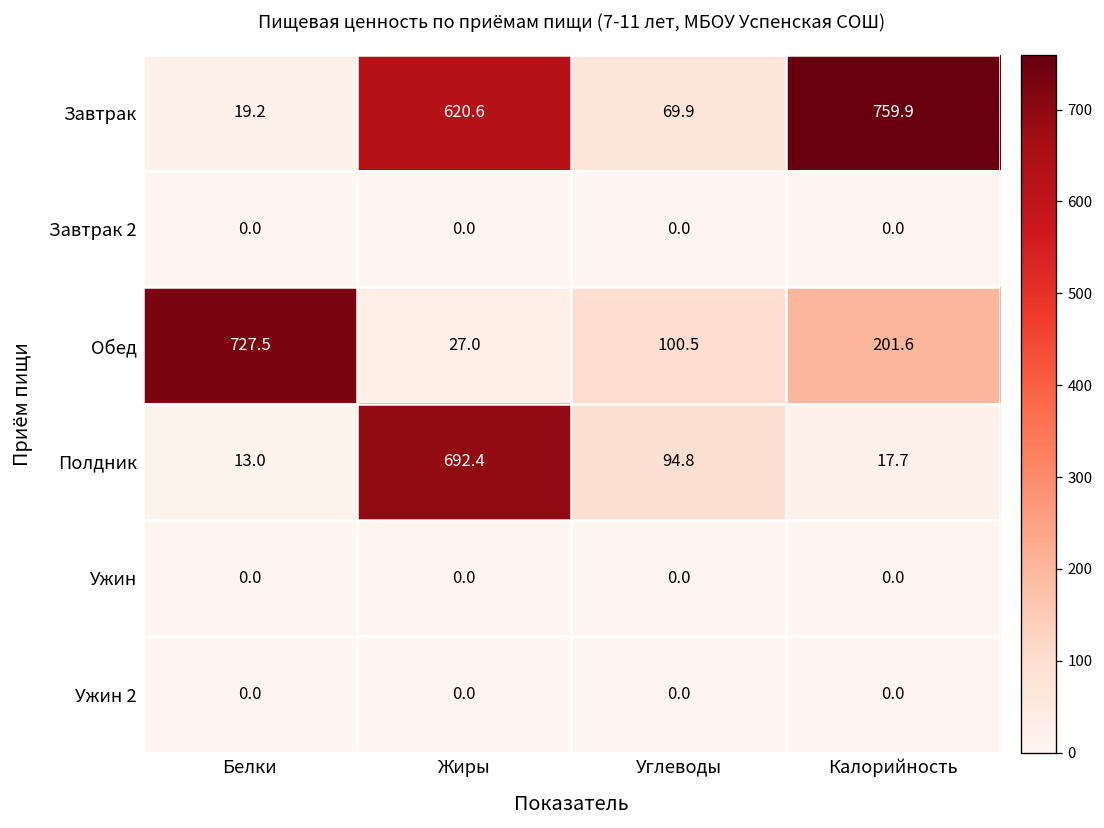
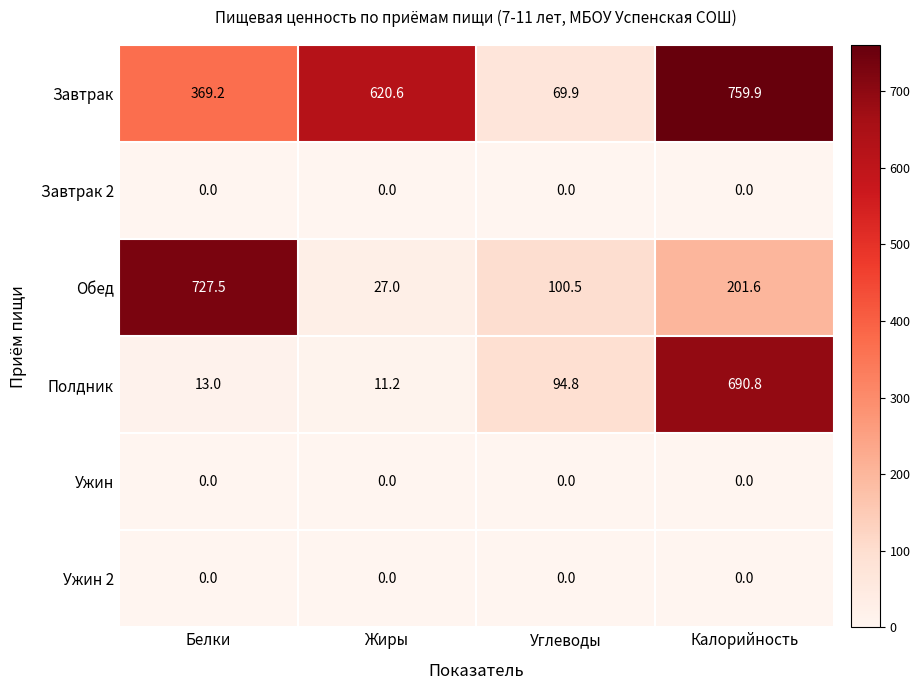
Завтрак, Белки: 19.2 -> 369.2
Полдник, Жиры: 692.4 -> 11.2
Полдник, Калорийность: 17.7 -> 690.8
